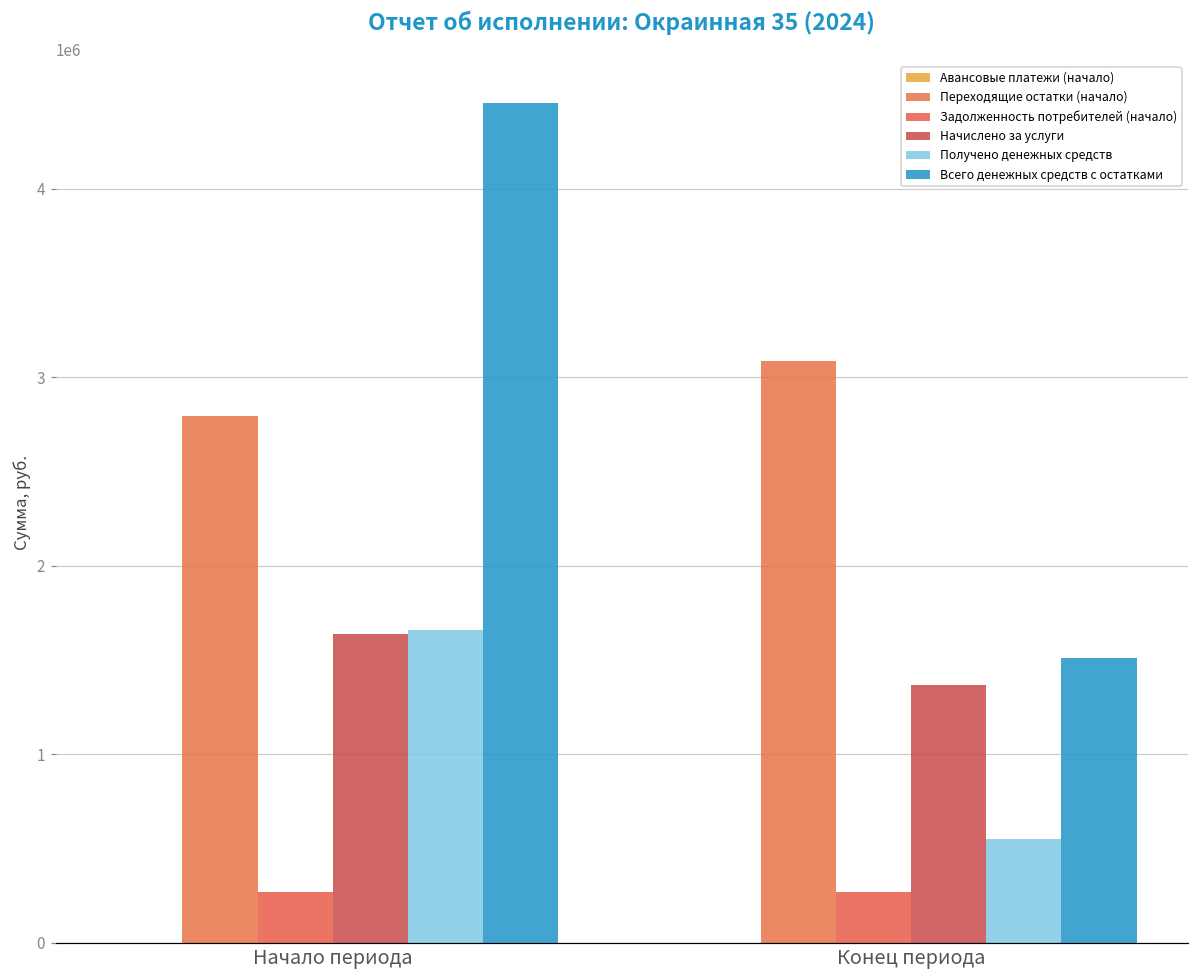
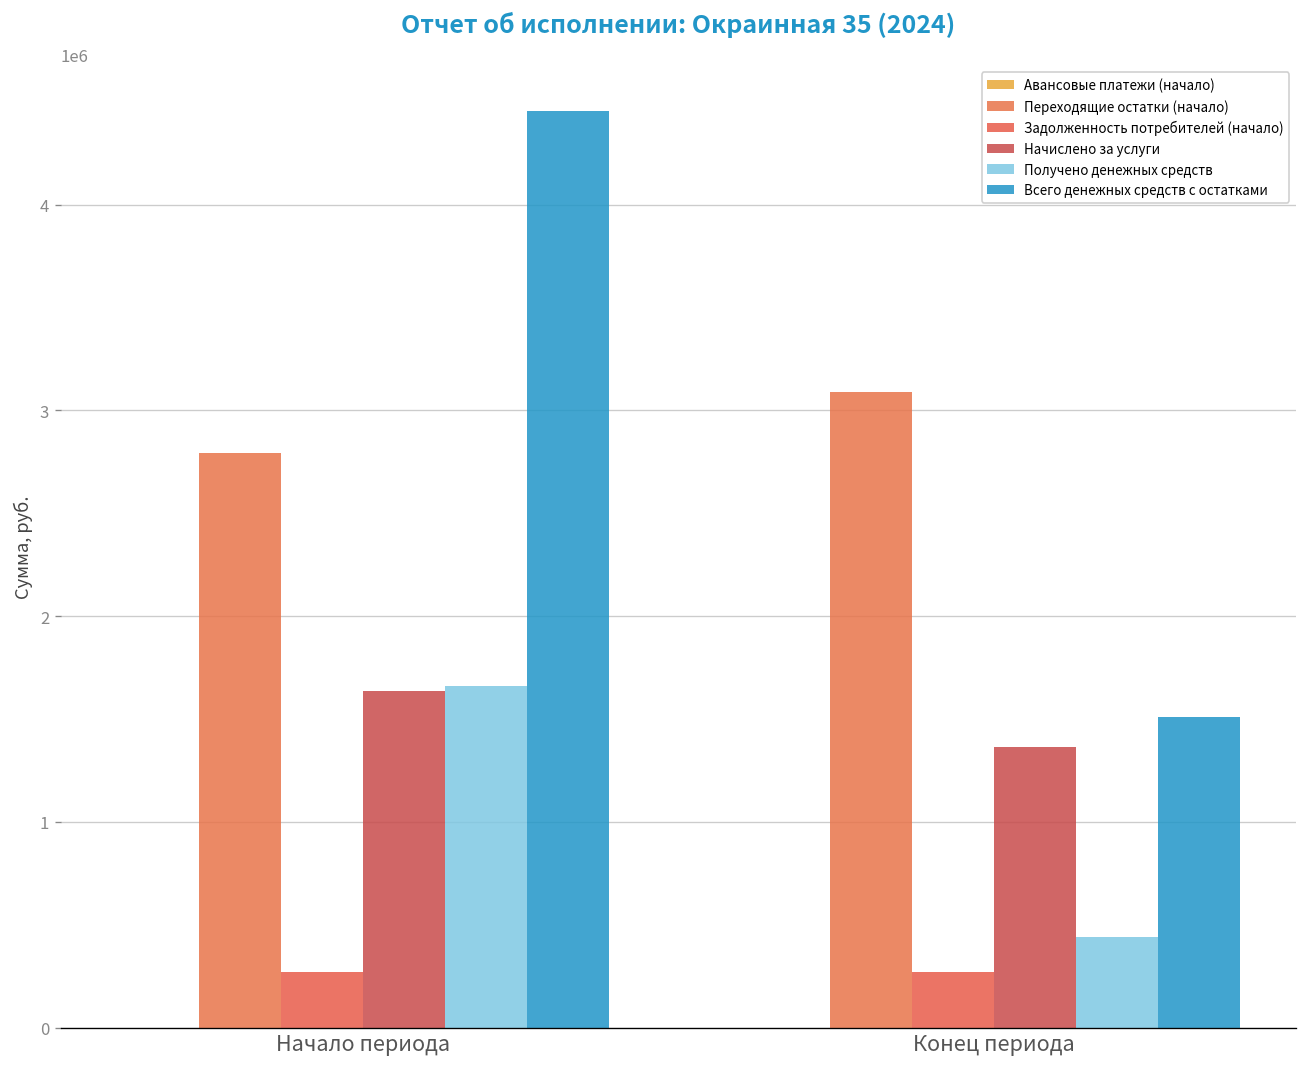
Получено денежных средств, Конец периода: 550000 -> 440000
